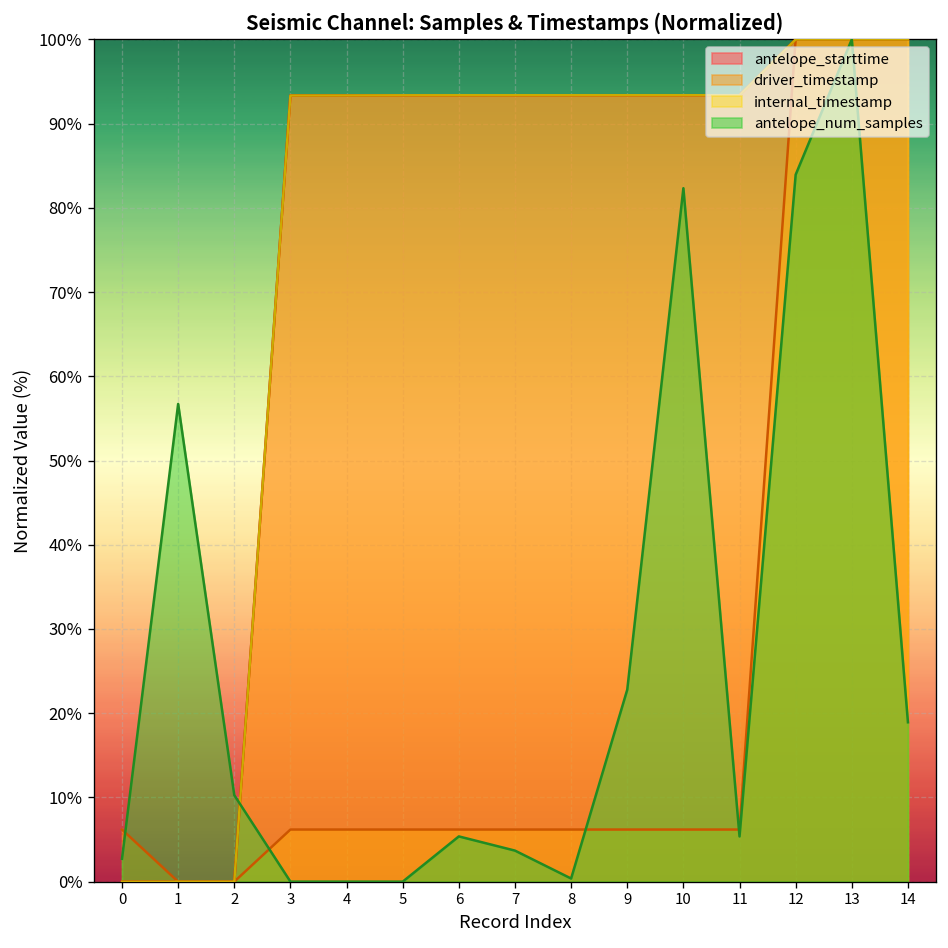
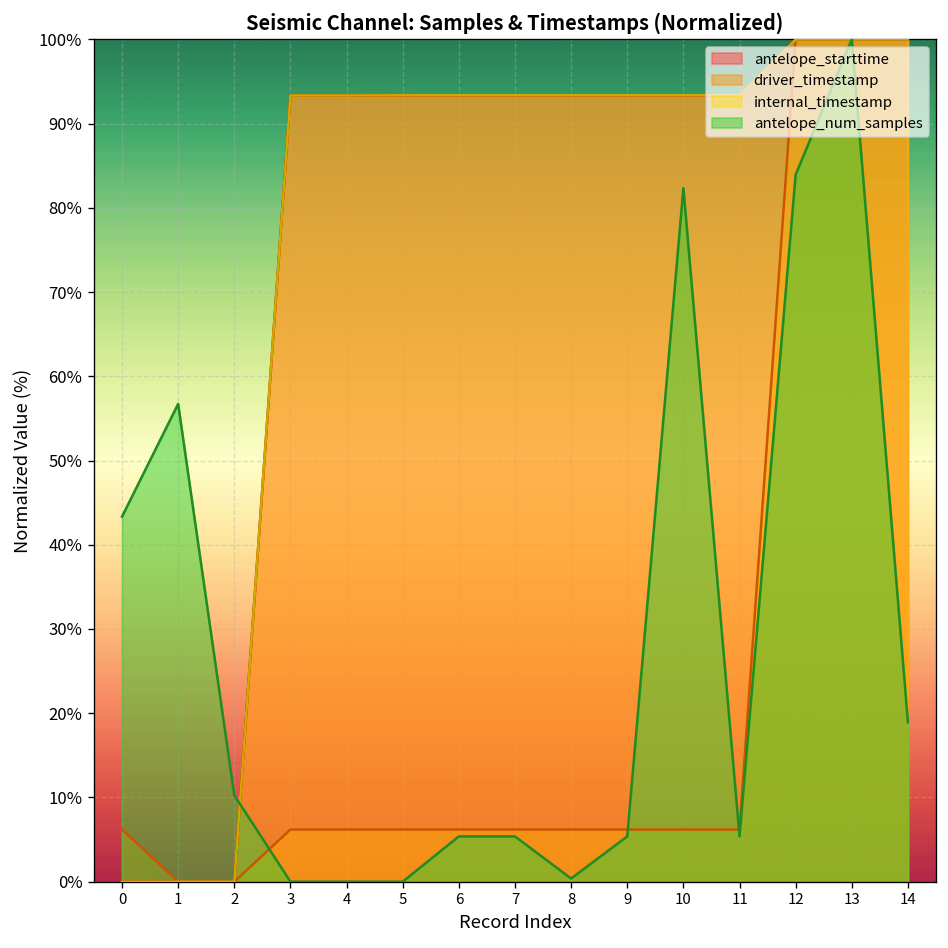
antelope_num_samples, 0: 3% -> 43%
antelope_num_samples, 7: 4% -> 5%
antelope_num_samples, 9: 23% -> 5%
